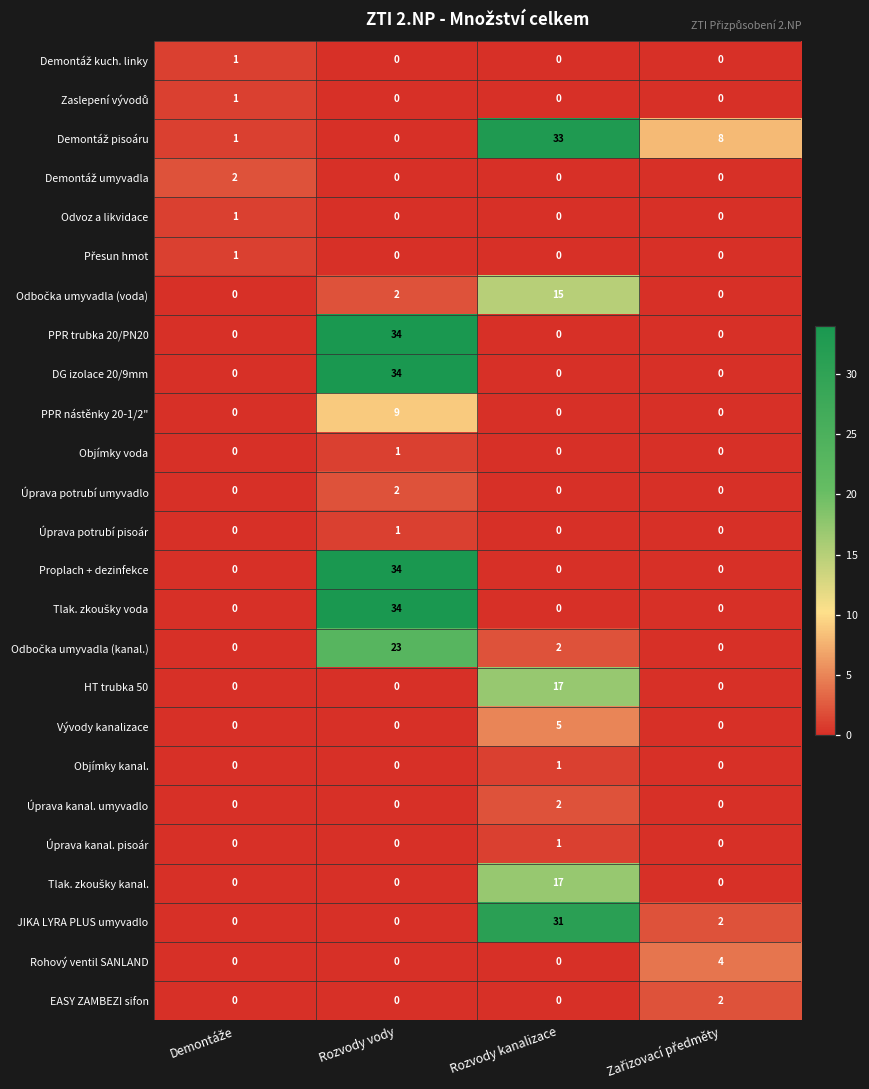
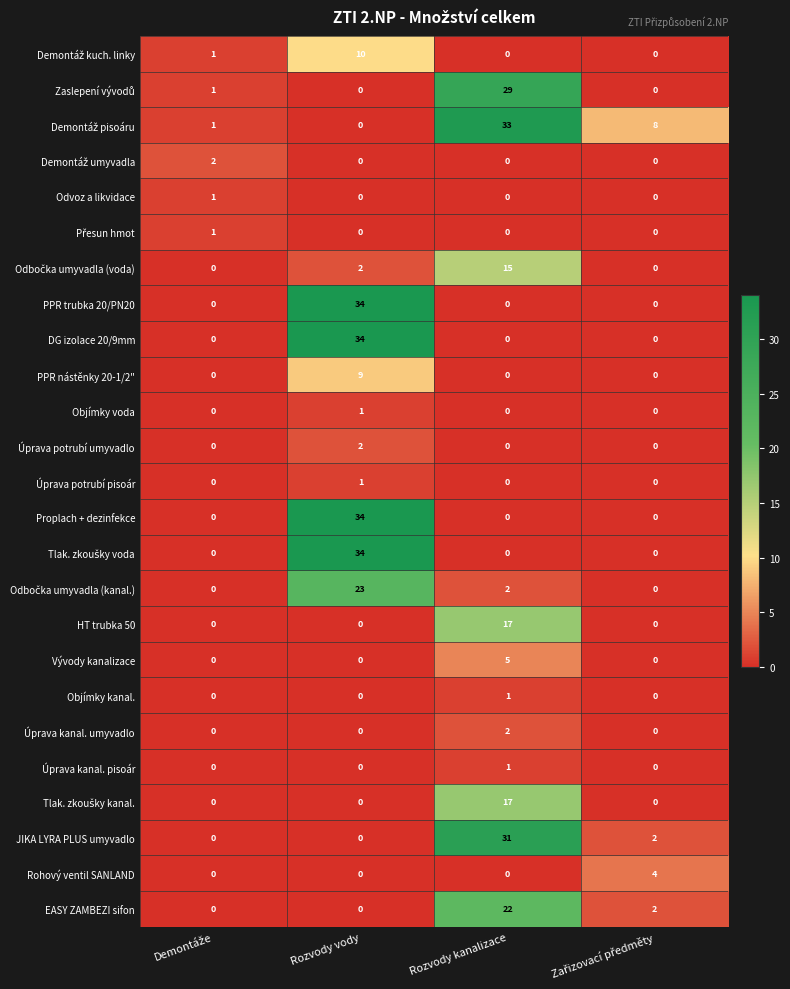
Demontáž kuch. linky, Rozvody vody: 0 -> 10
Zaslepení vývodů, Rozvody kanalizace: 0 -> 29
EASY ZAMBEZI sifon, Rozvody kanalizace: 0 -> 22
